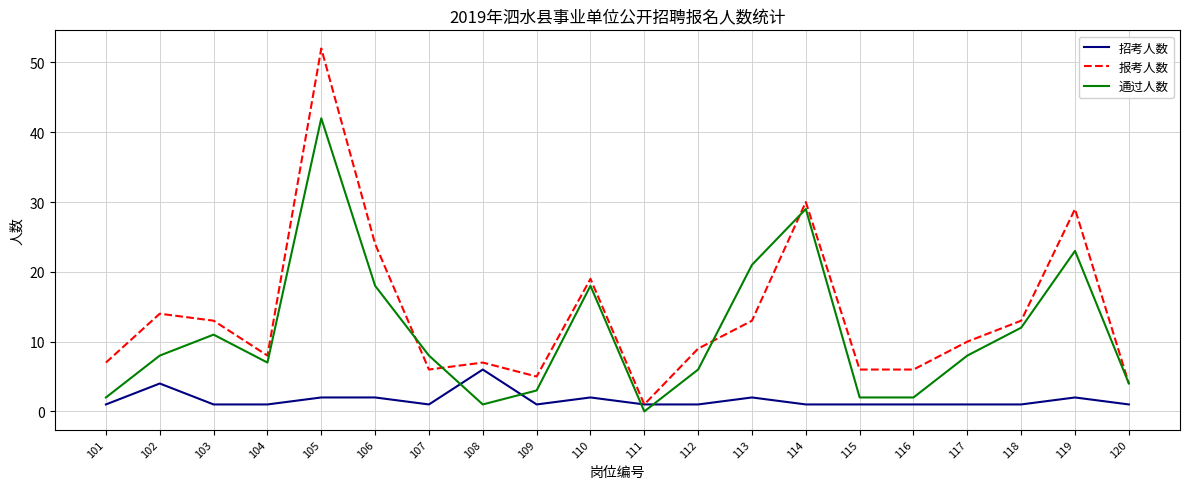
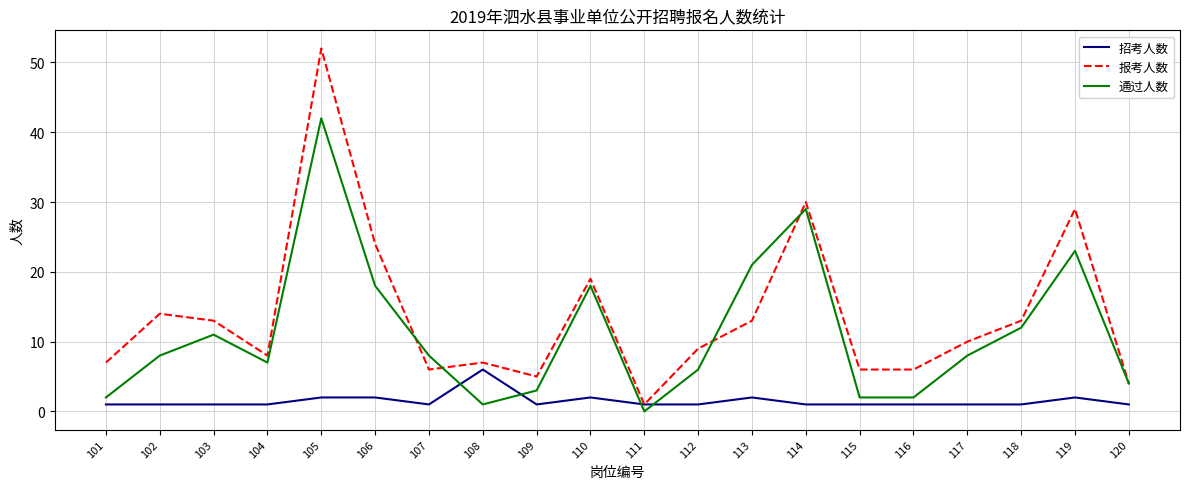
招考人数, 102: 4 -> 1
